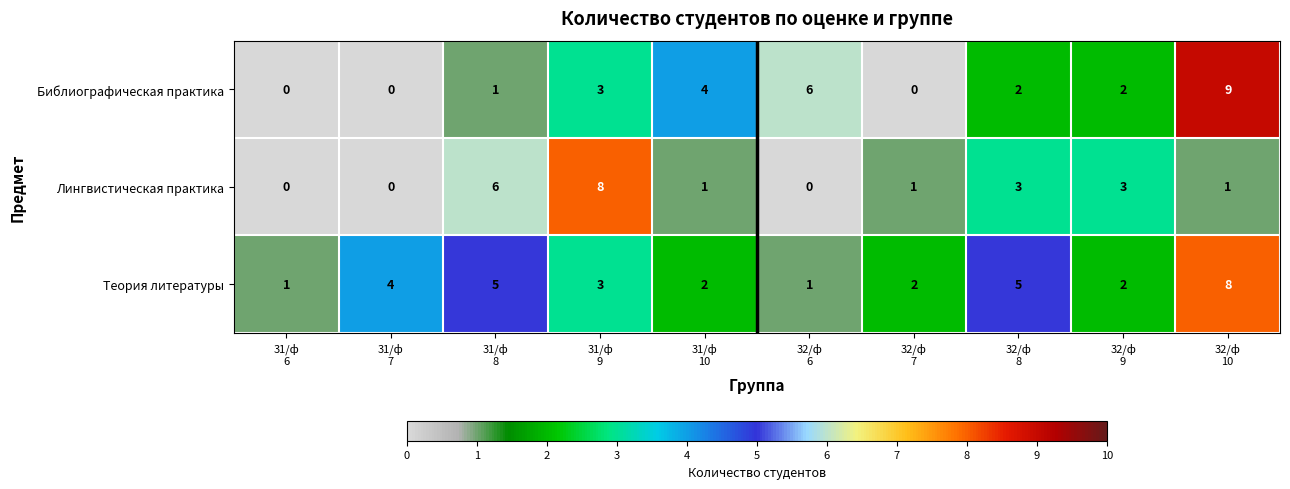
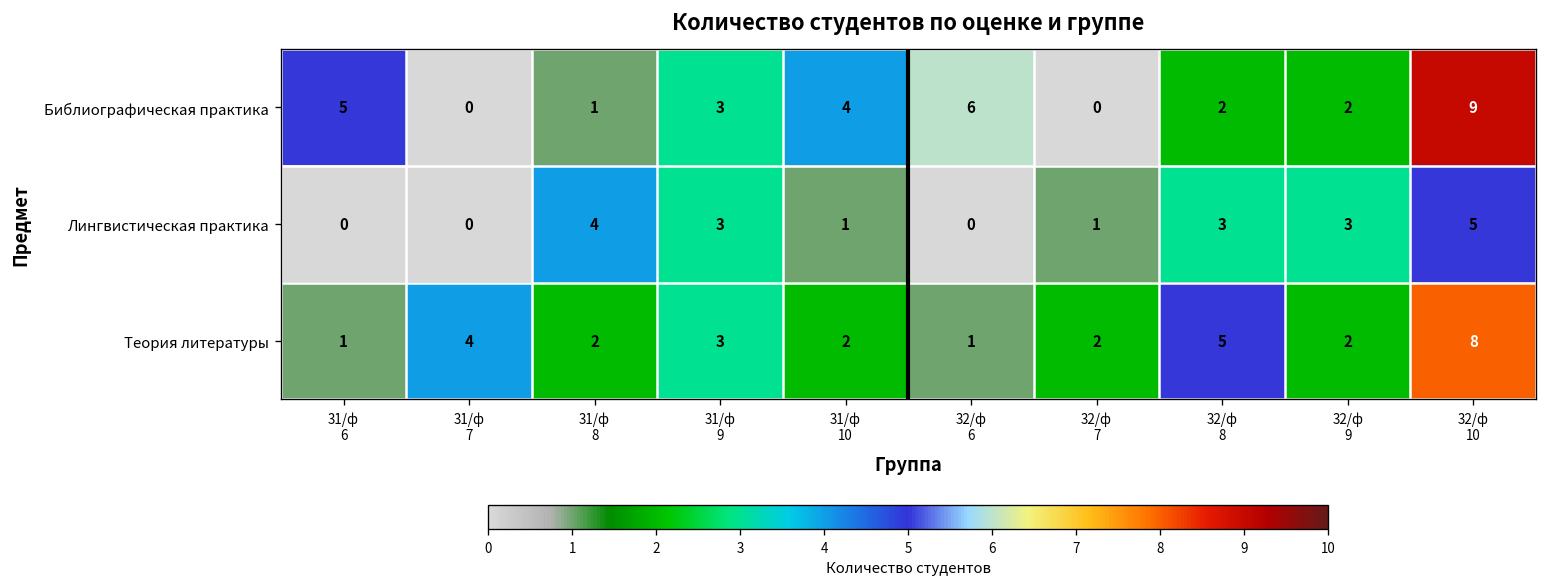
Библиографическая практика, 31/ф 6: 0 -> 5
Лингвистическая практика, 31/ф 8: 6 -> 4
Лингвистическая практика, 31/ф 9: 8 -> 3
Лингвистическая практика, 32/ф 10: 1 -> 5
Теория литературы, 31/ф 8: 5 -> 2
